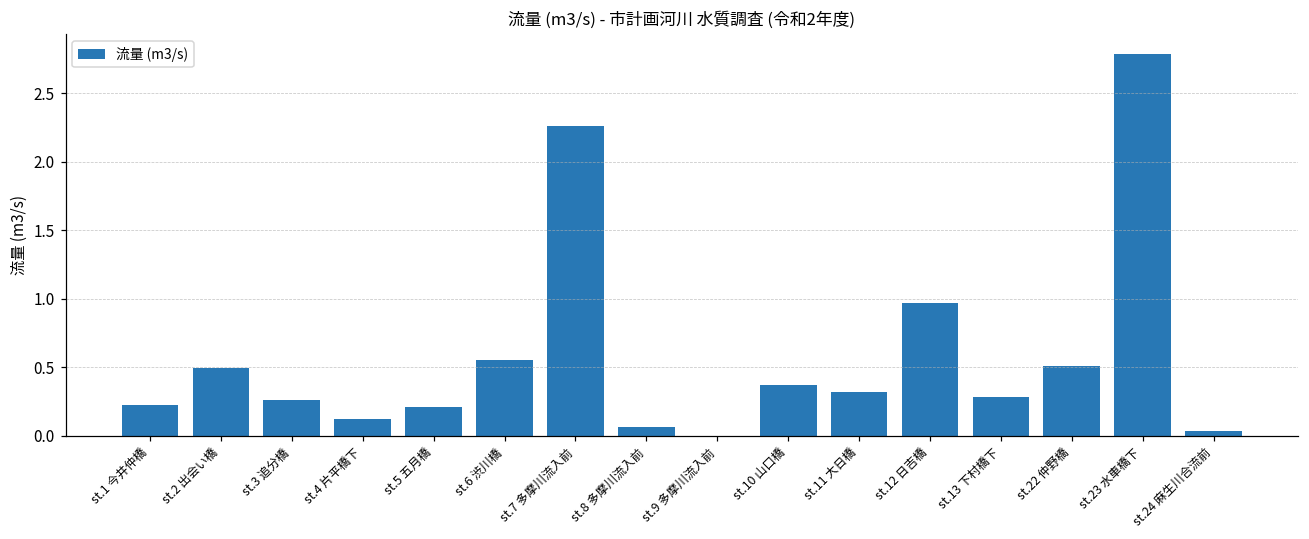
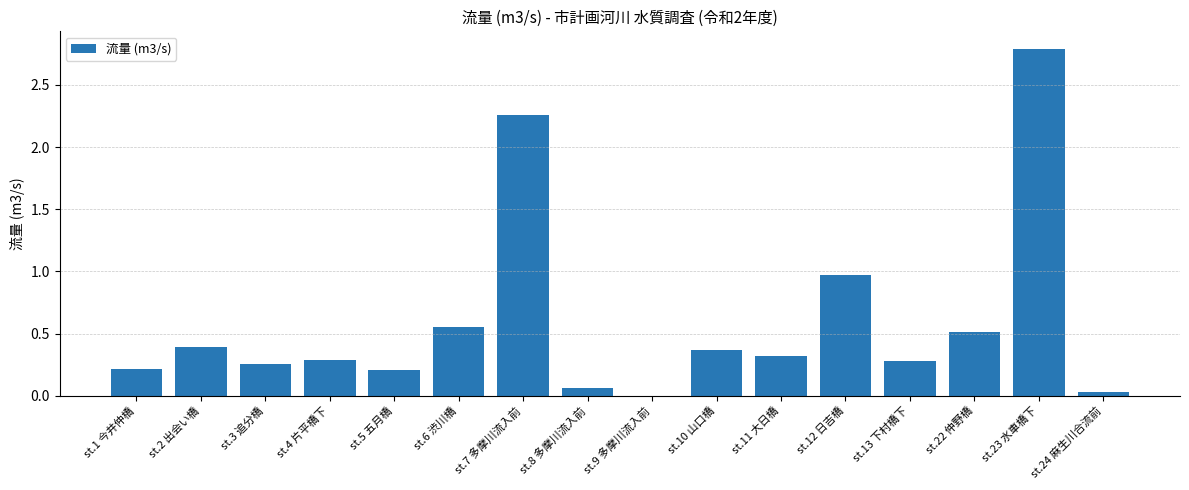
st.2 出会い橋: 0.49 -> 0.39
st.4 片平橋下: 0.12 -> 0.29
